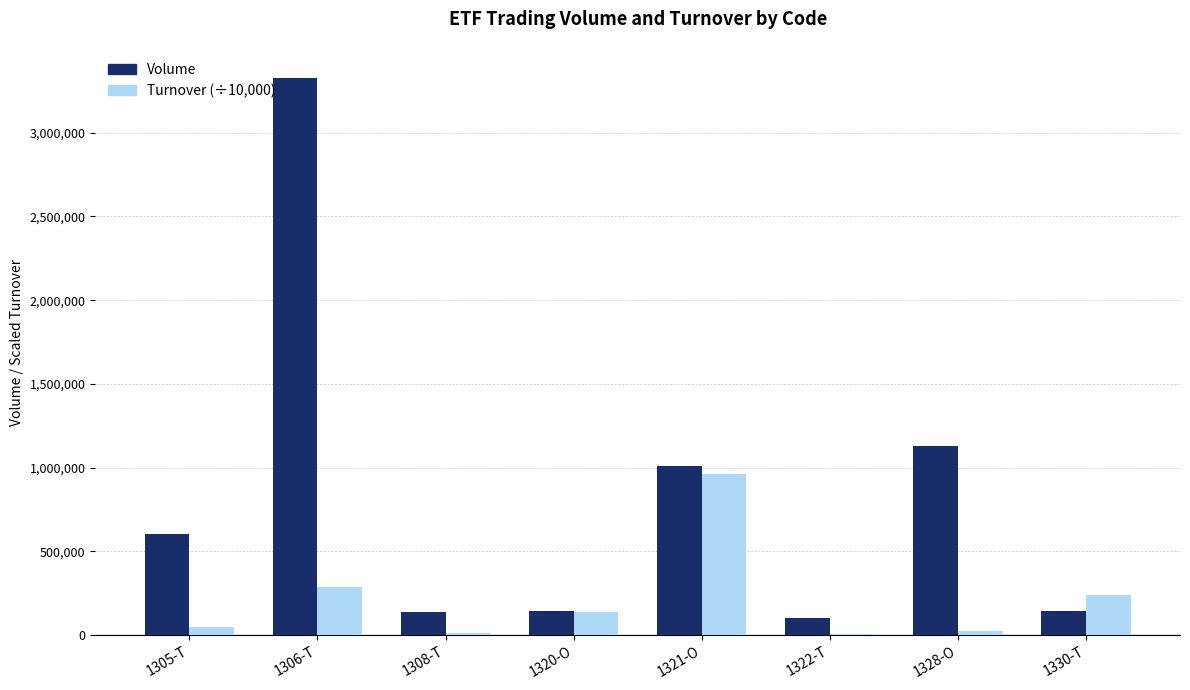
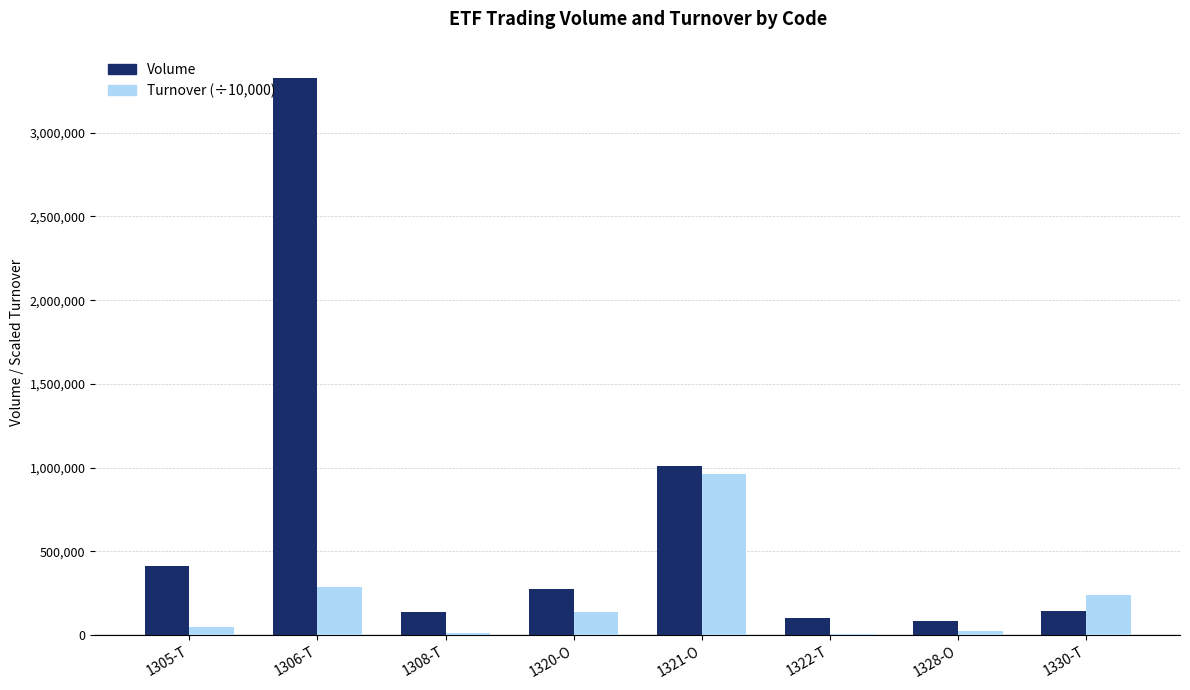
Volume, 1305-T: 600,000 -> 410,000
Volume, 1320-O: 150,000 -> 280,000
Volume, 1328-O: 1,130,000 -> 90,000
